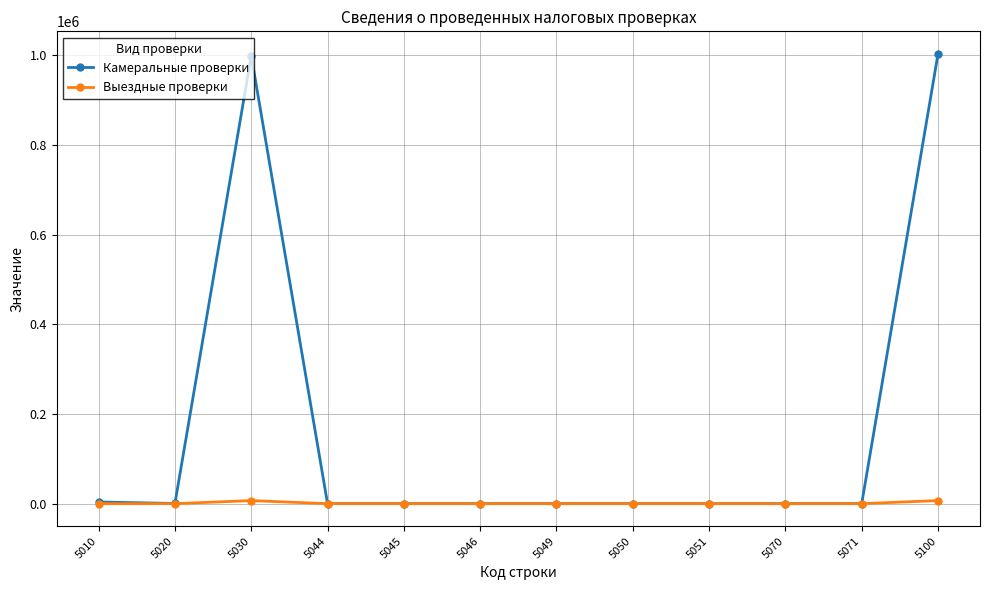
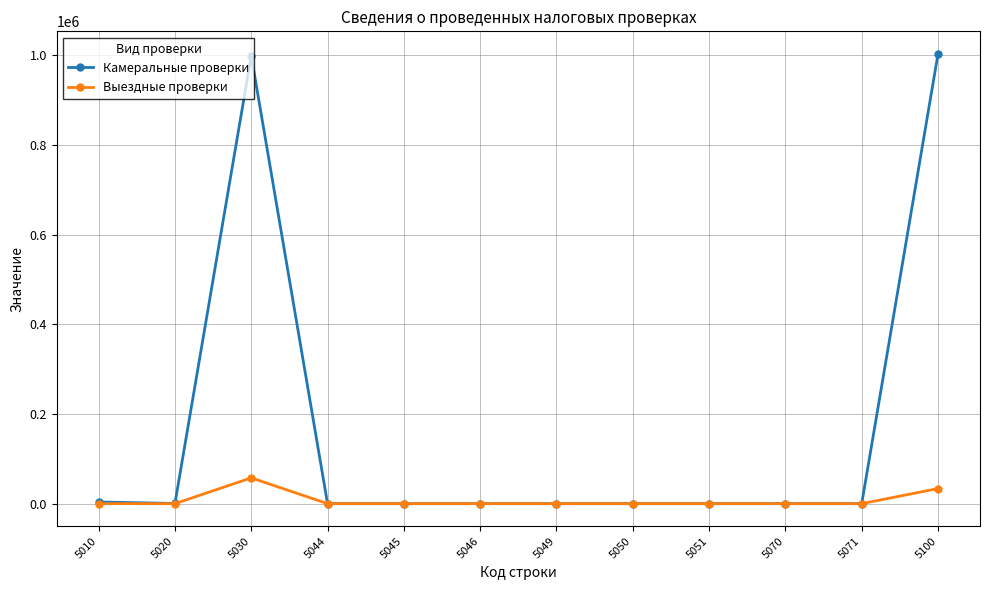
Выездные проверки, 5030: 10000 -> 60000
Выездные проверки, 5100: 10000 -> 30000
